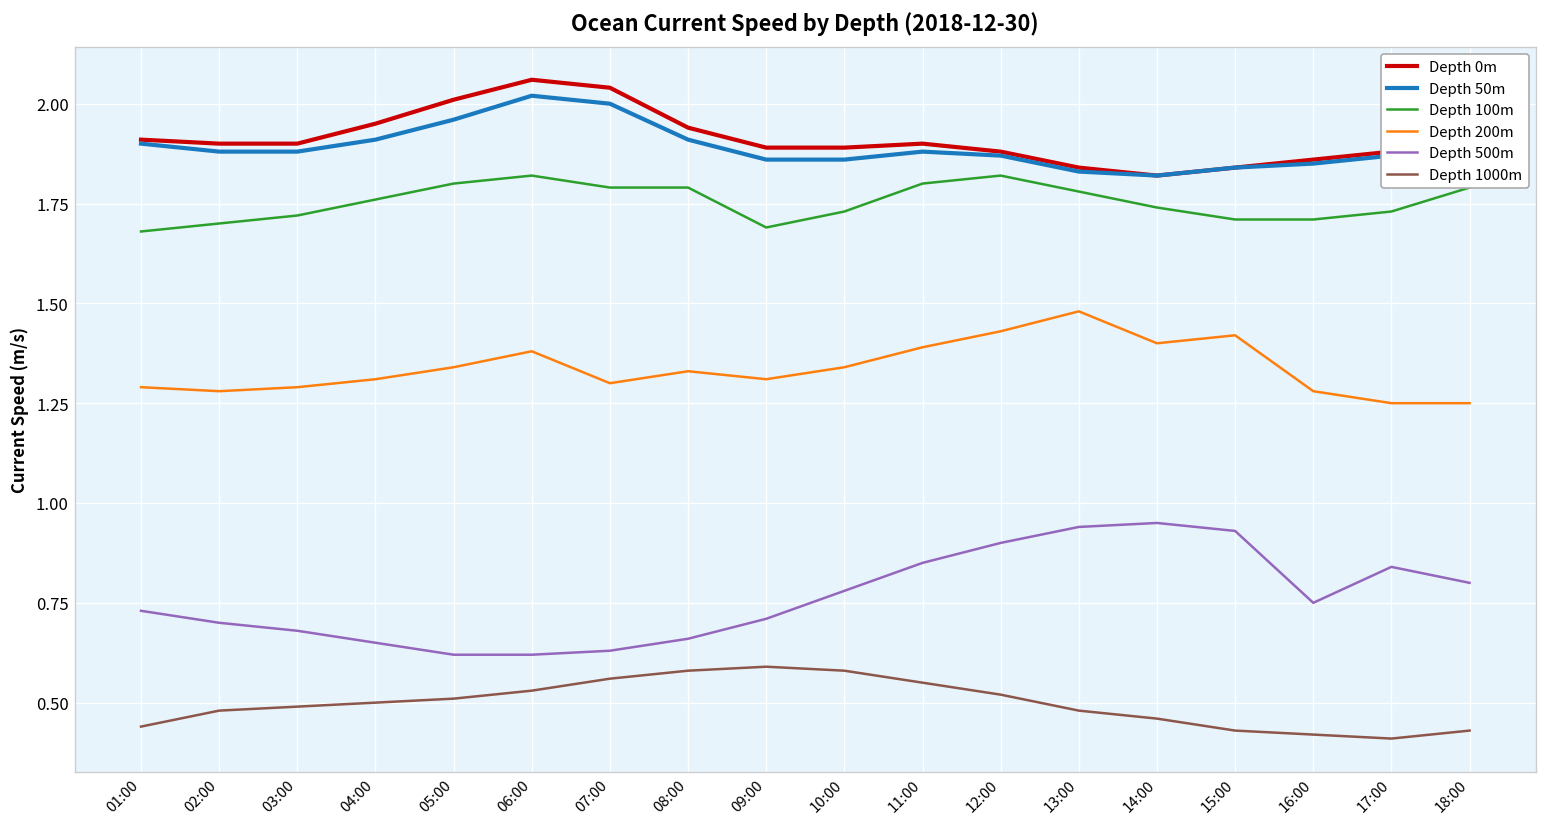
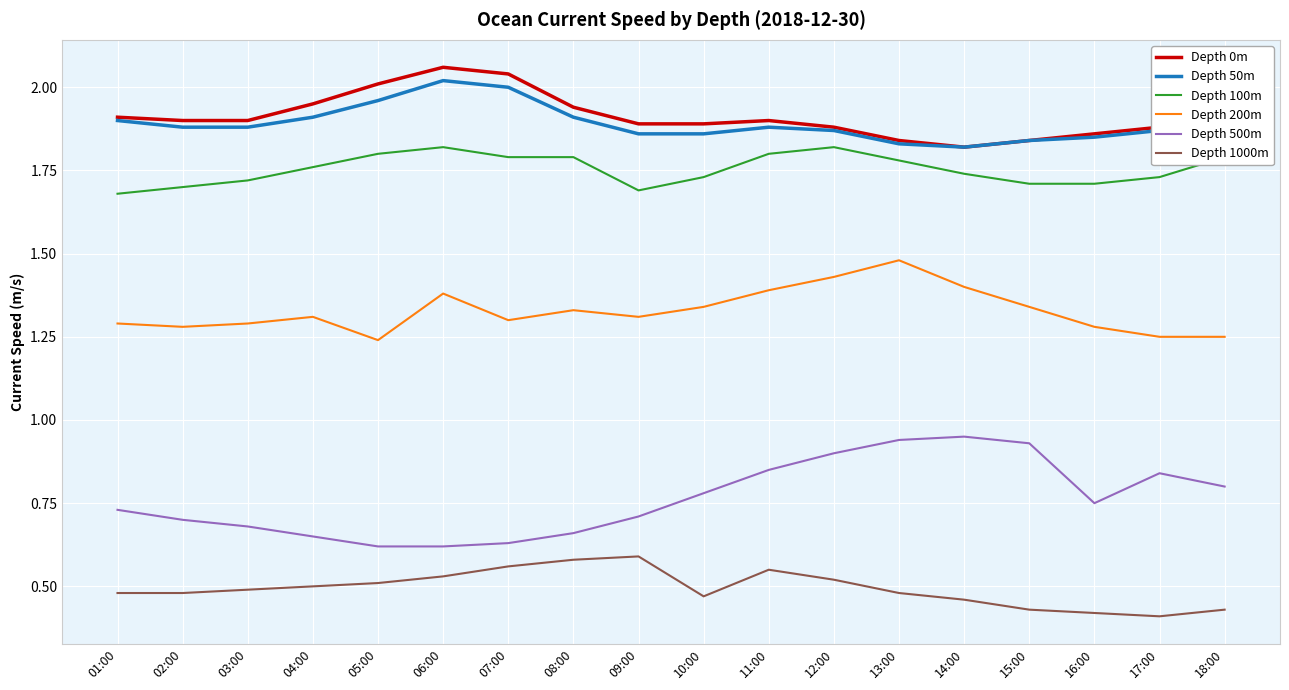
Depth 1000m, 01:00: 0.44 -> 0.48
Depth 200m, 05:00: 1.34 -> 1.24
Depth 1000m, 10:00: 0.58 -> 0.47
Depth 200m, 15:00: 1.42 -> 1.34
